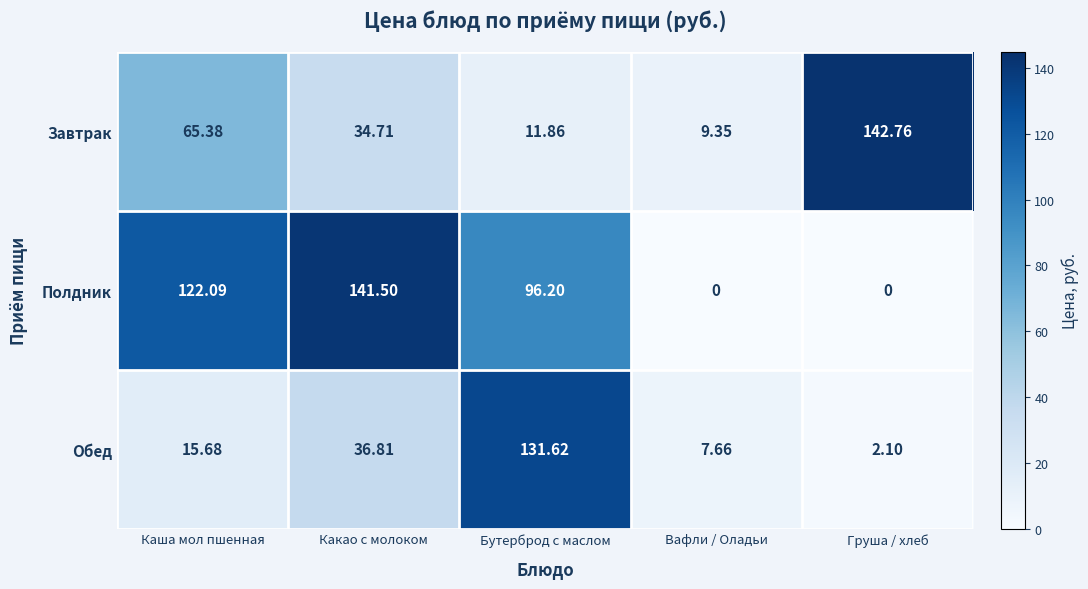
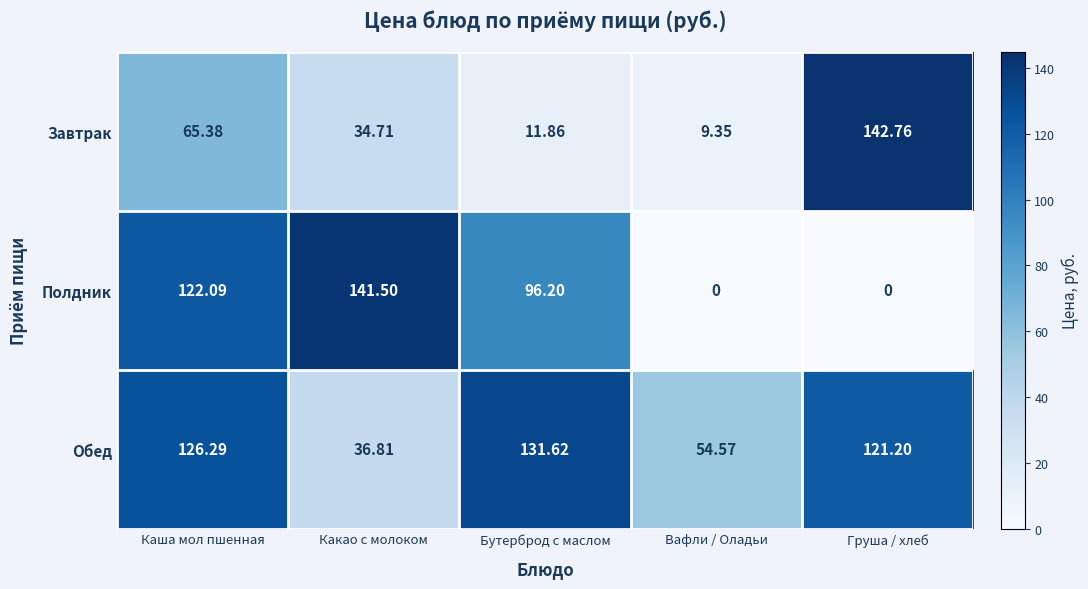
Обед, Каша мол пшенная: 15.68 -> 126.29
Обед, Вафли / Оладьи: 7.66 -> 54.57
Обед, Груша / хлеб: 2.10 -> 121.20
